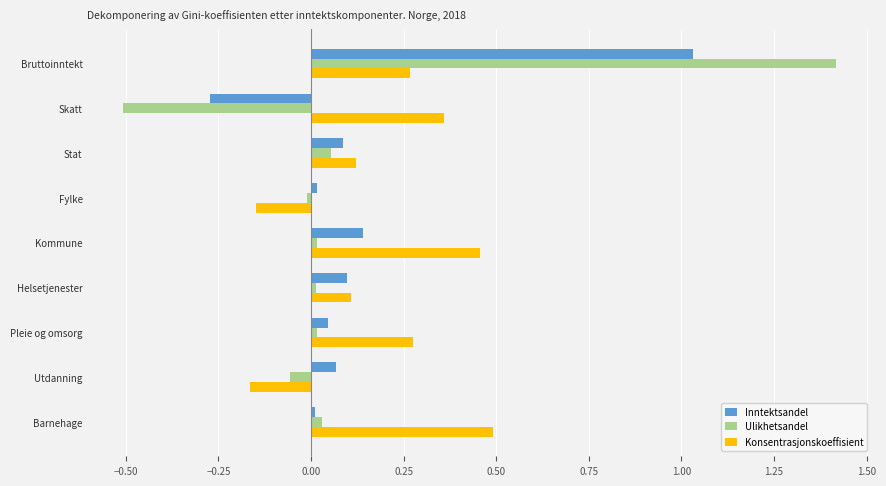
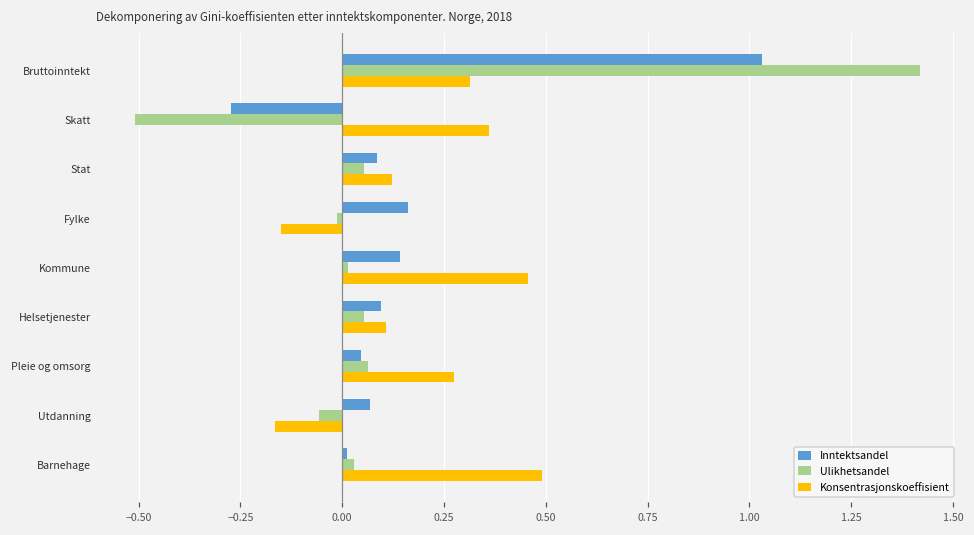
Konsentrasjonskoeffisient, Bruttoinntekt: 0.27 -> 0.31
Inntektsandel, Fylke: 0.02 -> 0.16
Ulikhetsandel, Helsetjenester: 0.01 -> 0.05
Ulikhetsandel, Pleie og omsorg: 0.02 -> 0.06
